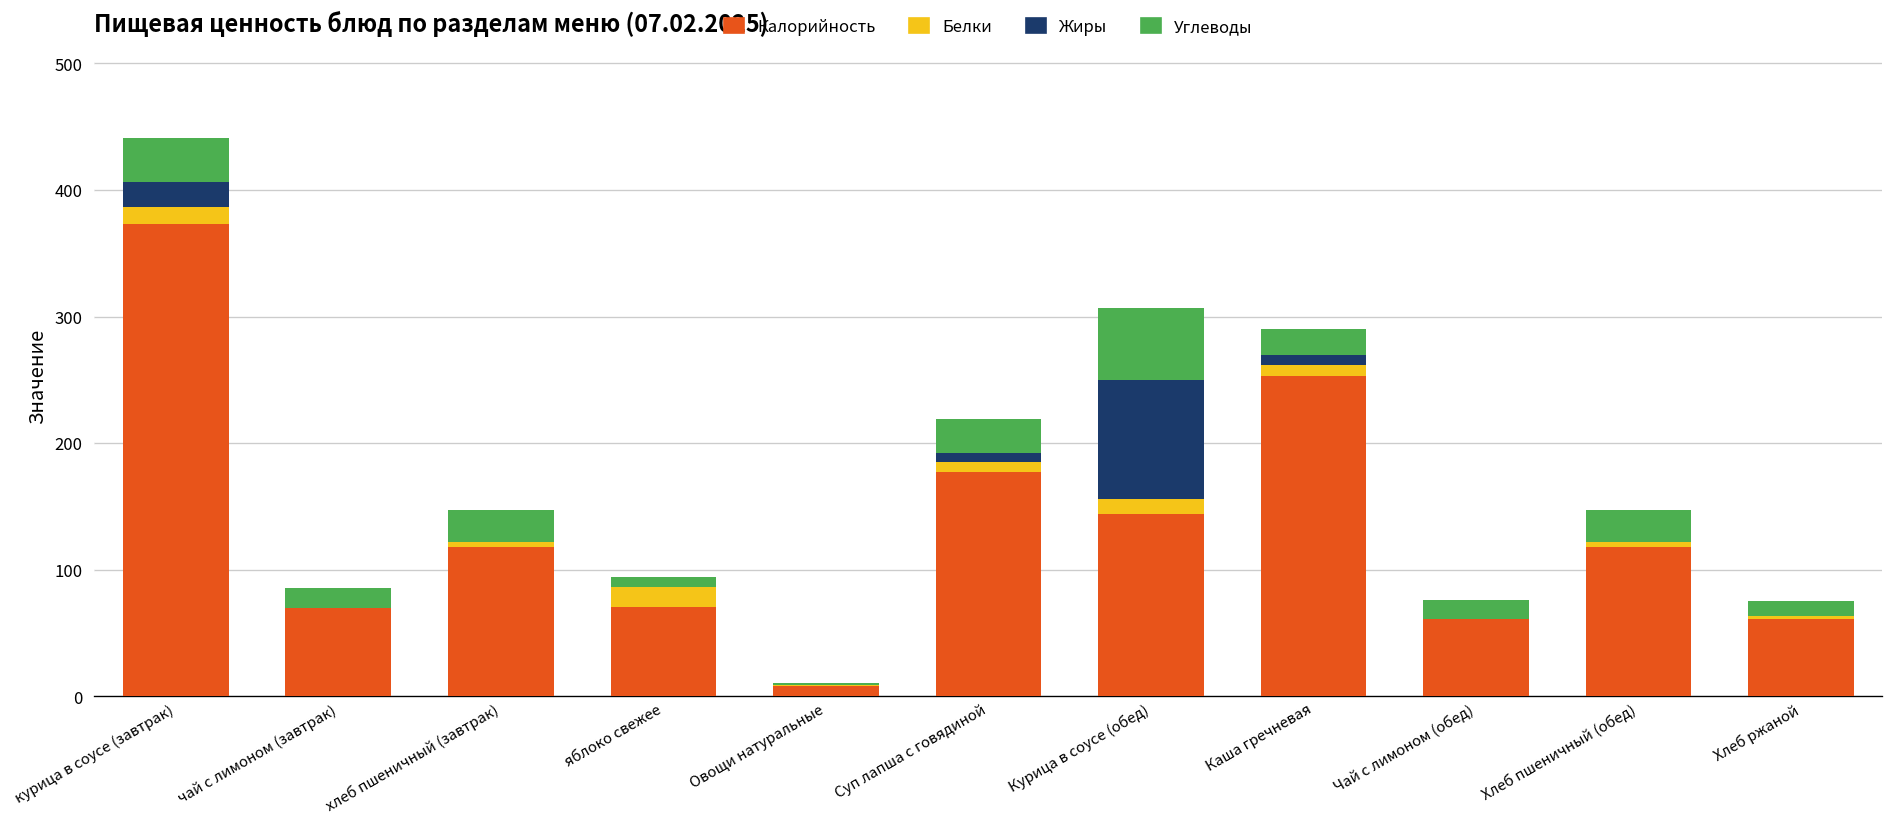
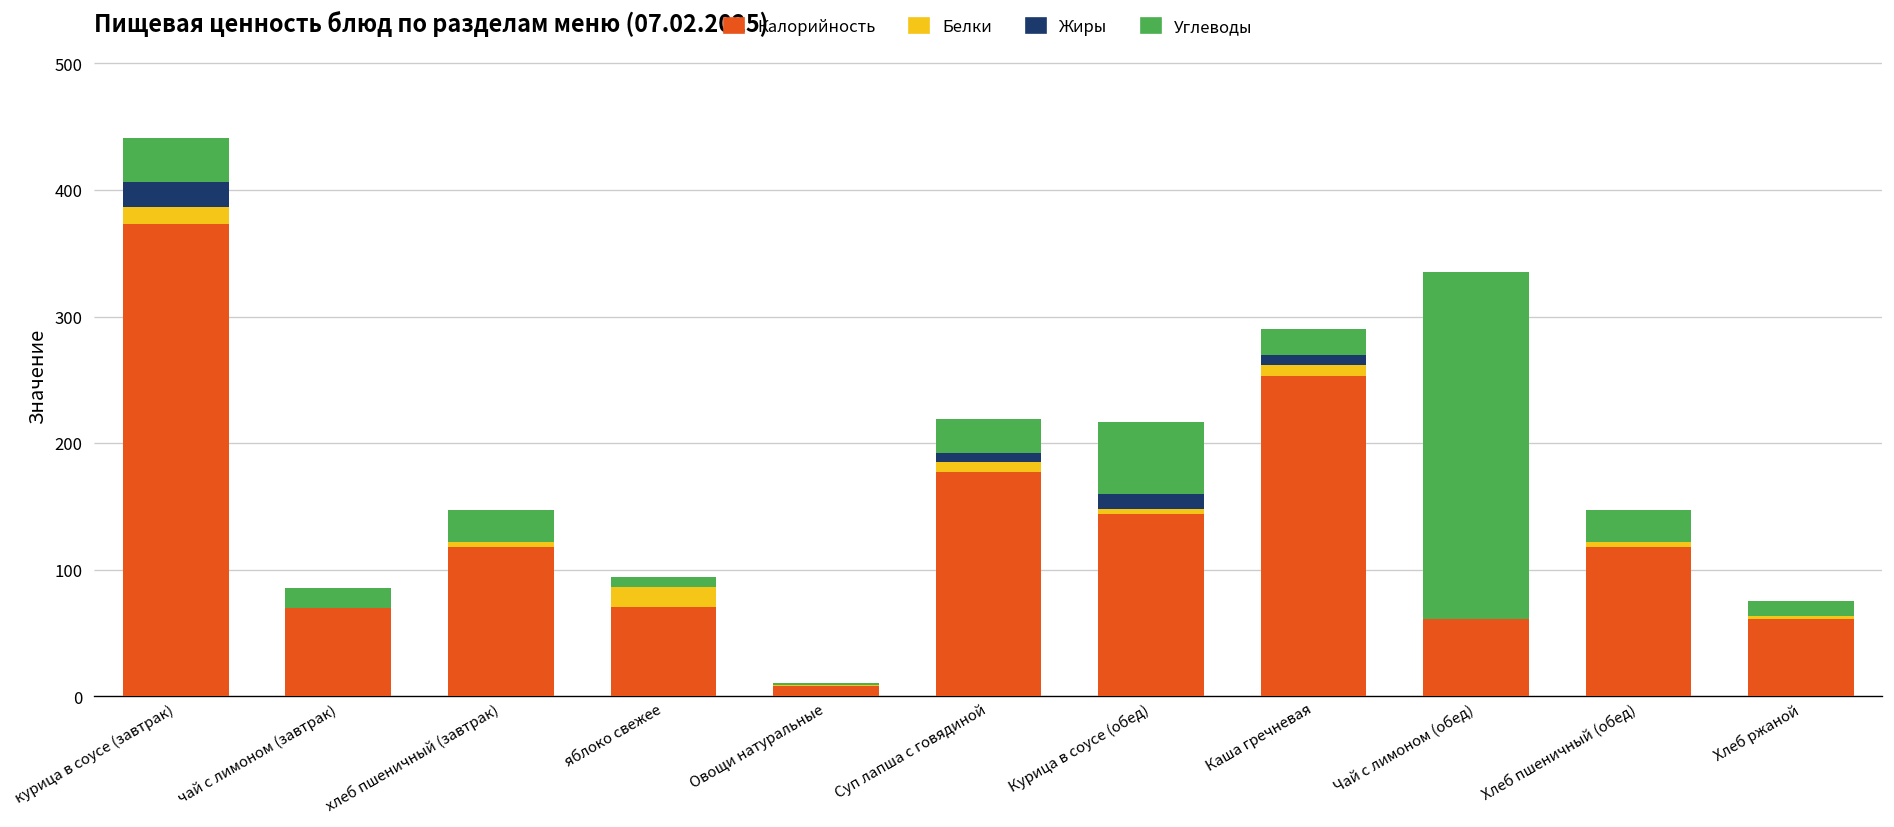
Белки, Курица в соусе (обед): 12 -> 4
Жиры, Курица в соусе (обед): 94 -> 12
Углеводы, Чай с лимоном (обед): 15 -> 274
